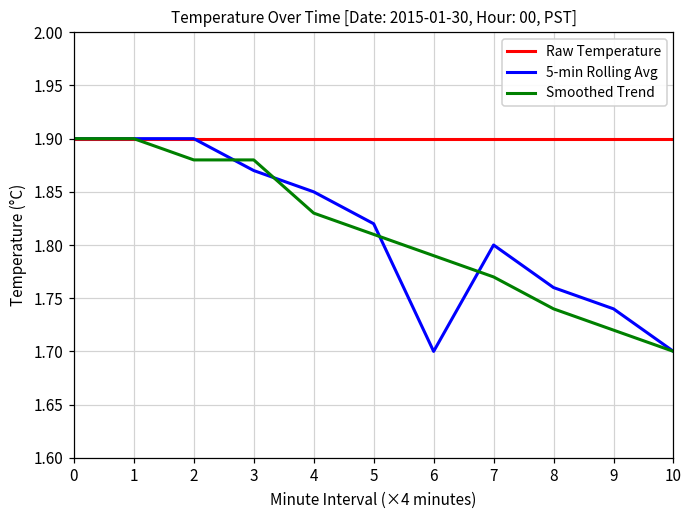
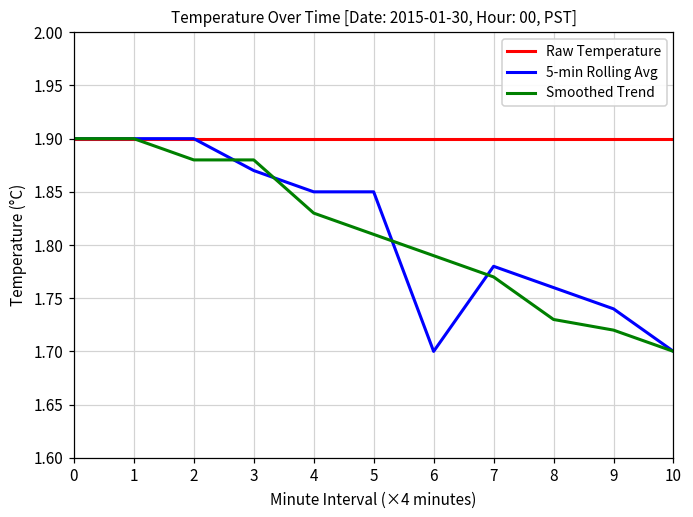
5-min Rolling Avg, 5: 1.82 -> 1.85
5-min Rolling Avg, 7: 1.80 -> 1.78
Smoothed Trend, 8: 1.74 -> 1.73
